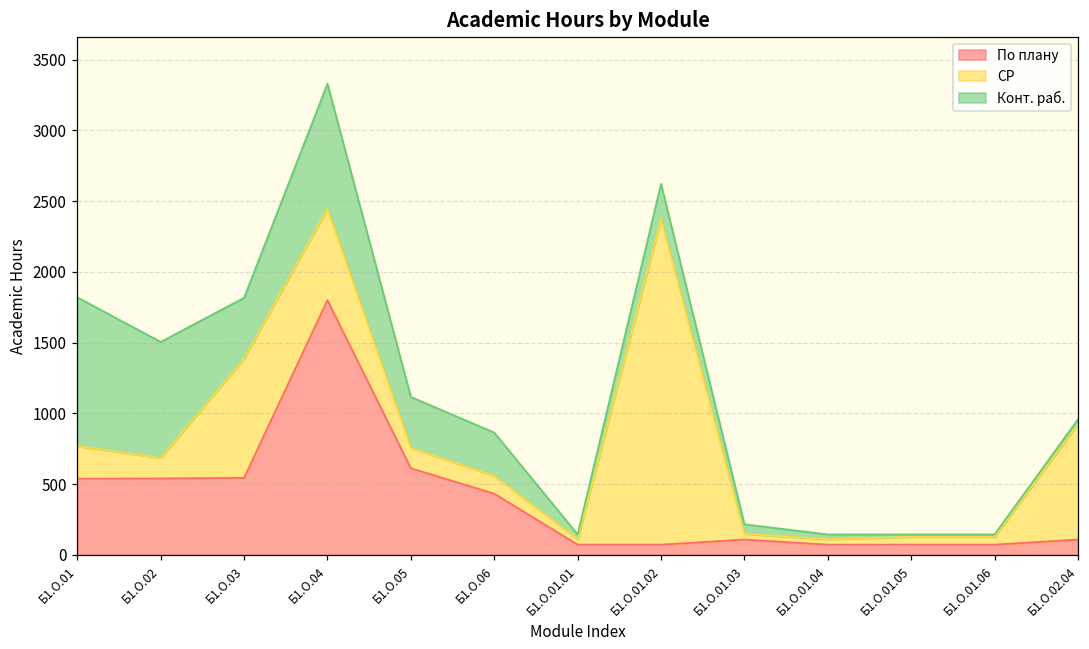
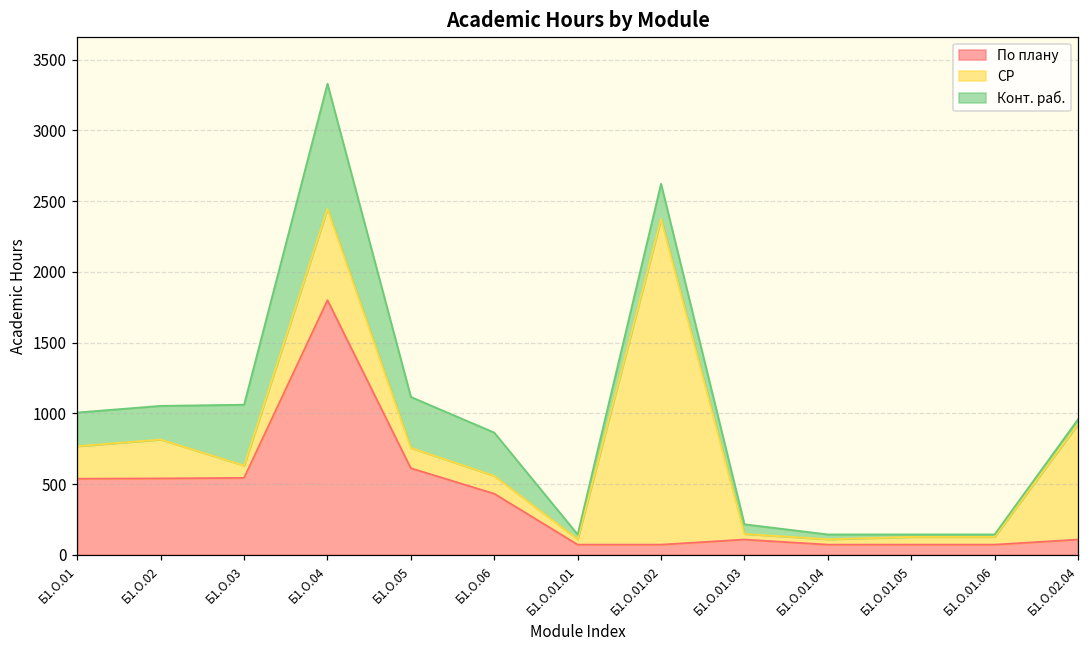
Конт. раб., Б1.О.01: 1050 -> 240
СР, Б1.О.02: 150 -> 280
Конт. раб., Б1.О.02: 820 -> 240
СР, Б1.О.03: 840 -> 90
